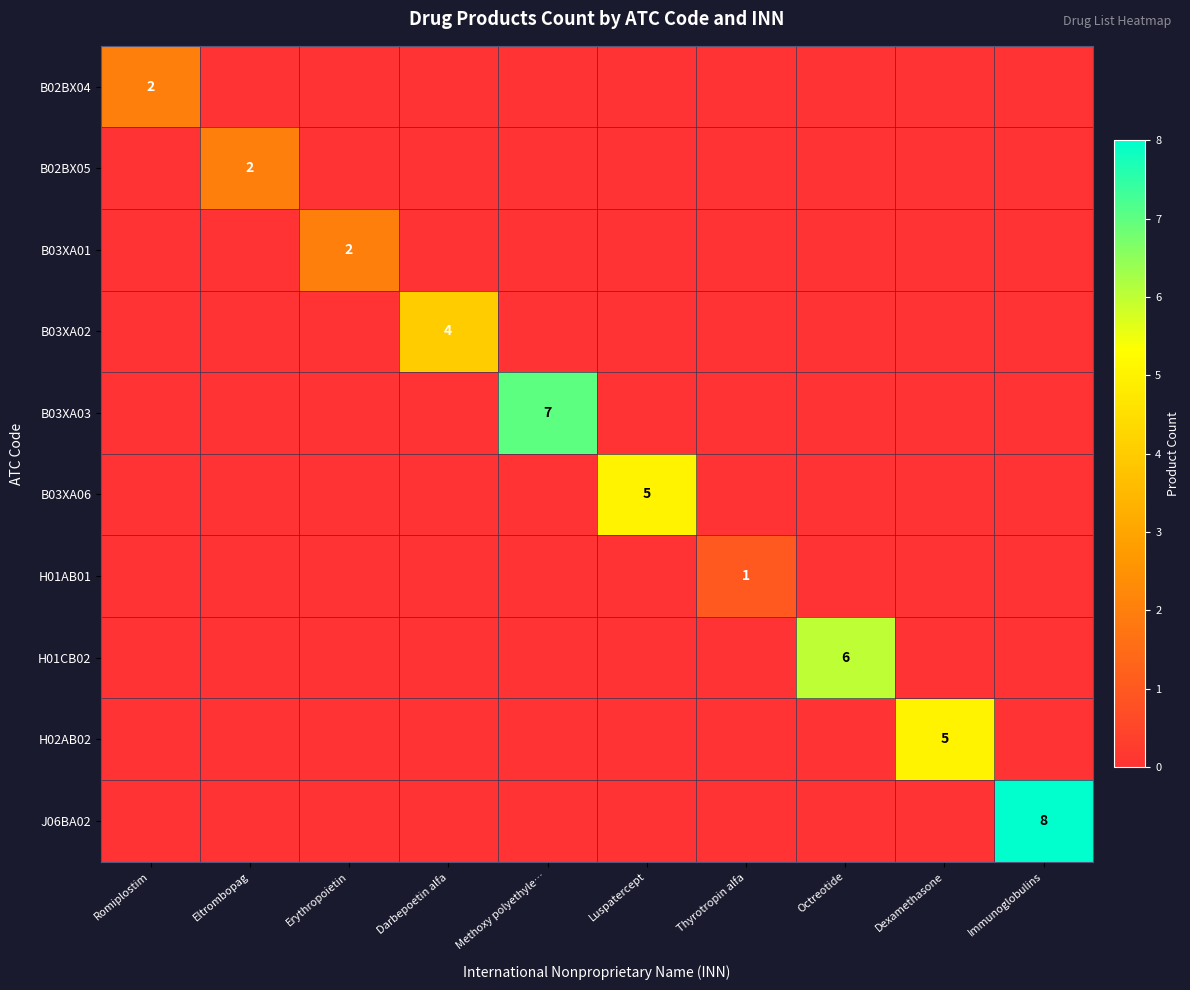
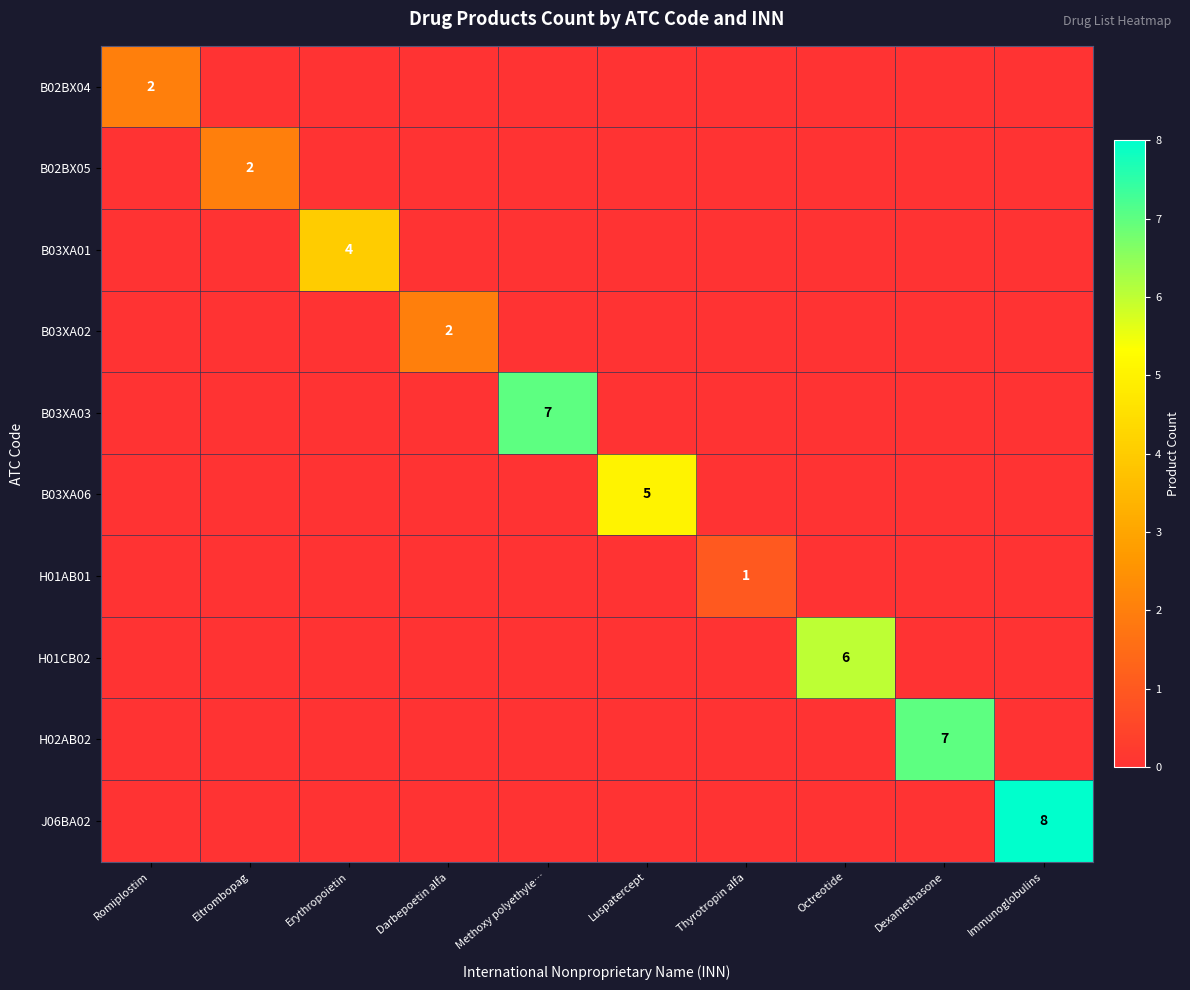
B03XA01, Erythropoietin: 2 -> 4
B03XA02, Darbepoetin alfa: 4 -> 2
H02AB02, Dexamethasone: 5 -> 7
